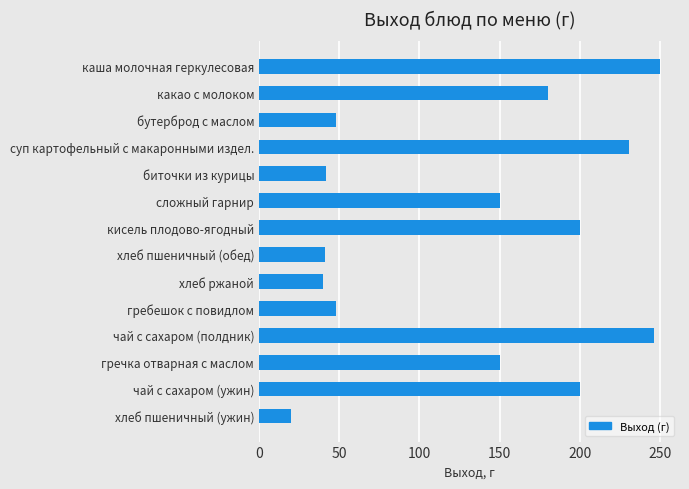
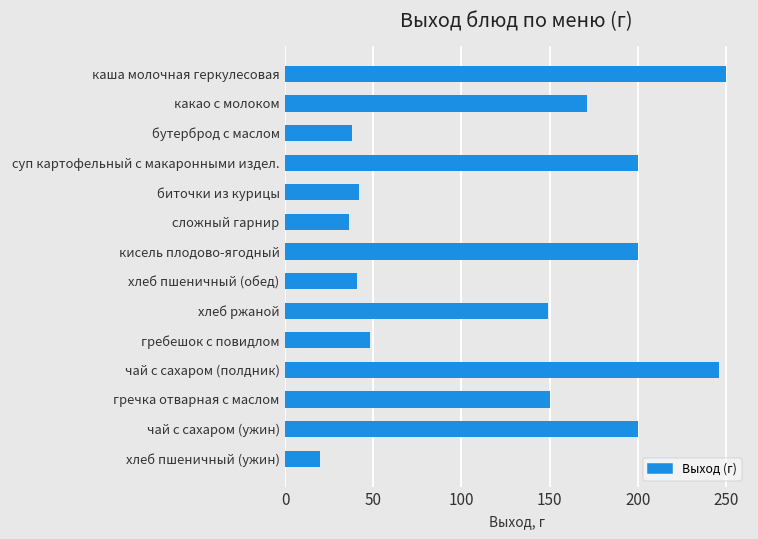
какао с молоком: 180 -> 171
бутерброд с маслом: 48 -> 38
суп картофельный с макаронными издел.: 231 -> 200
сложный гарнир: 150 -> 36
хлеб ржаной: 40 -> 149
